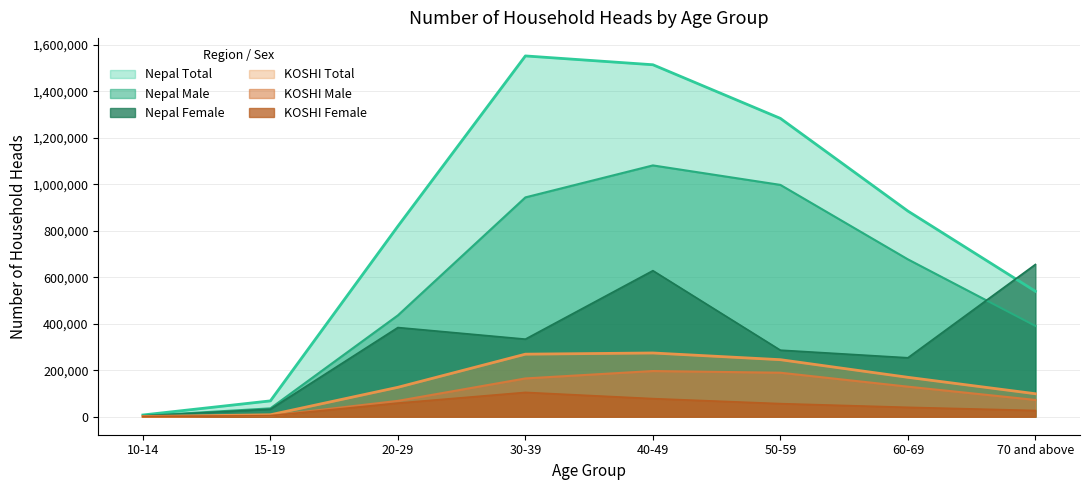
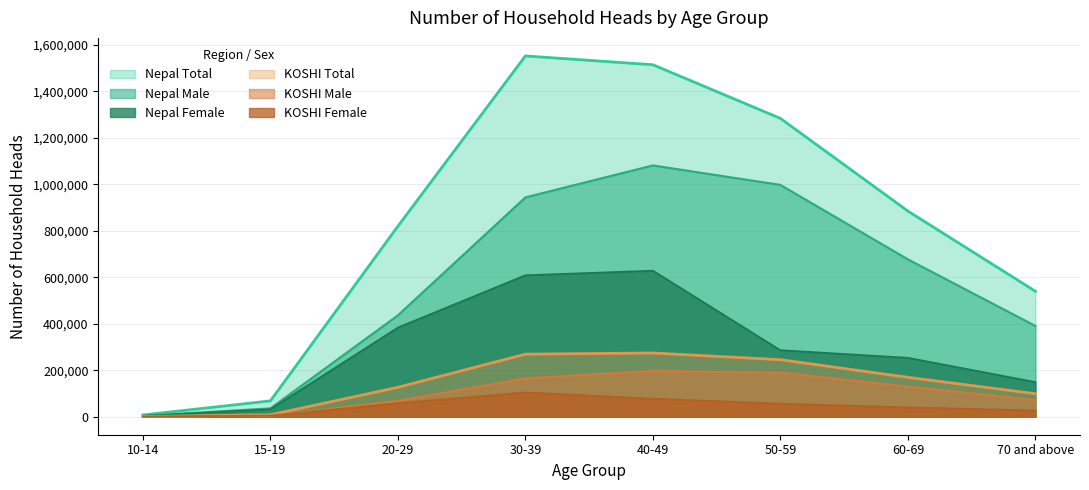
Nepal Female, 30-39: 330,000 -> 610,000
Nepal Female, 70 and above: 650,000 -> 150,000
